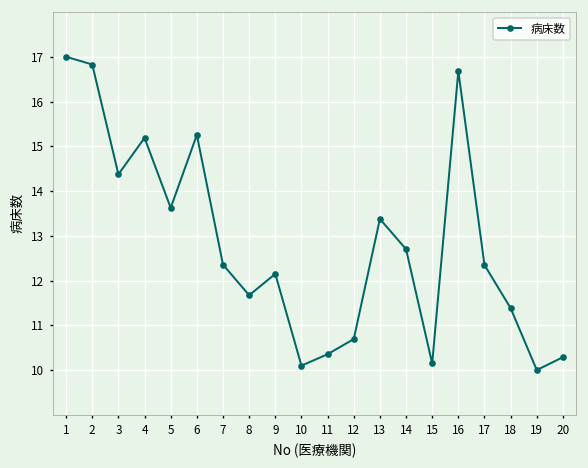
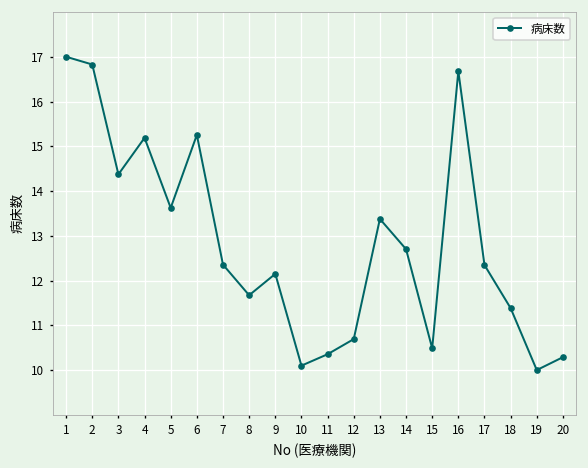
15: 10.1 -> 10.5
